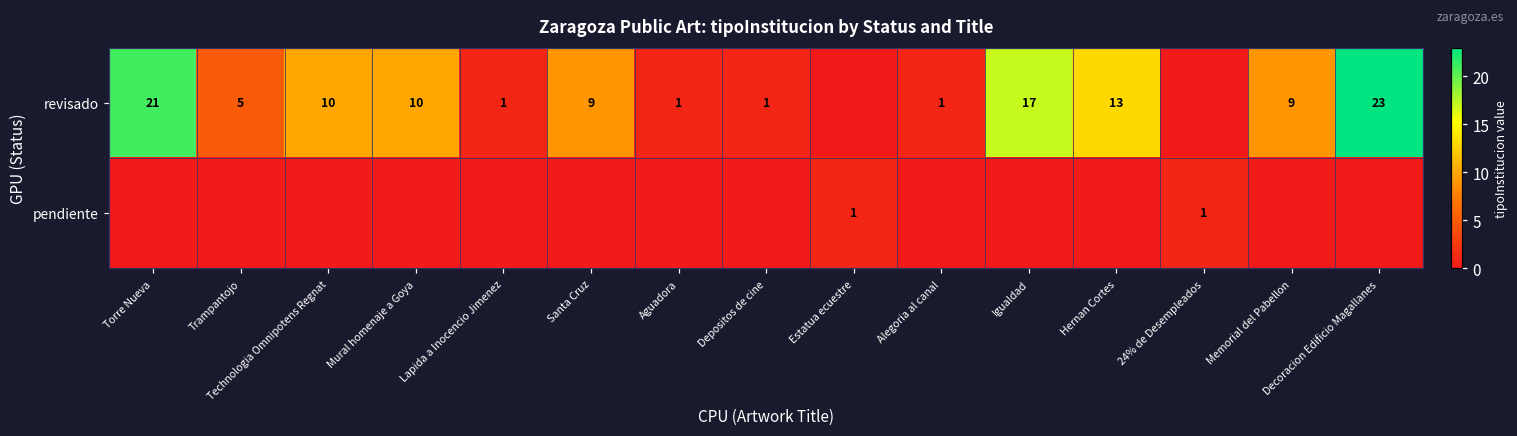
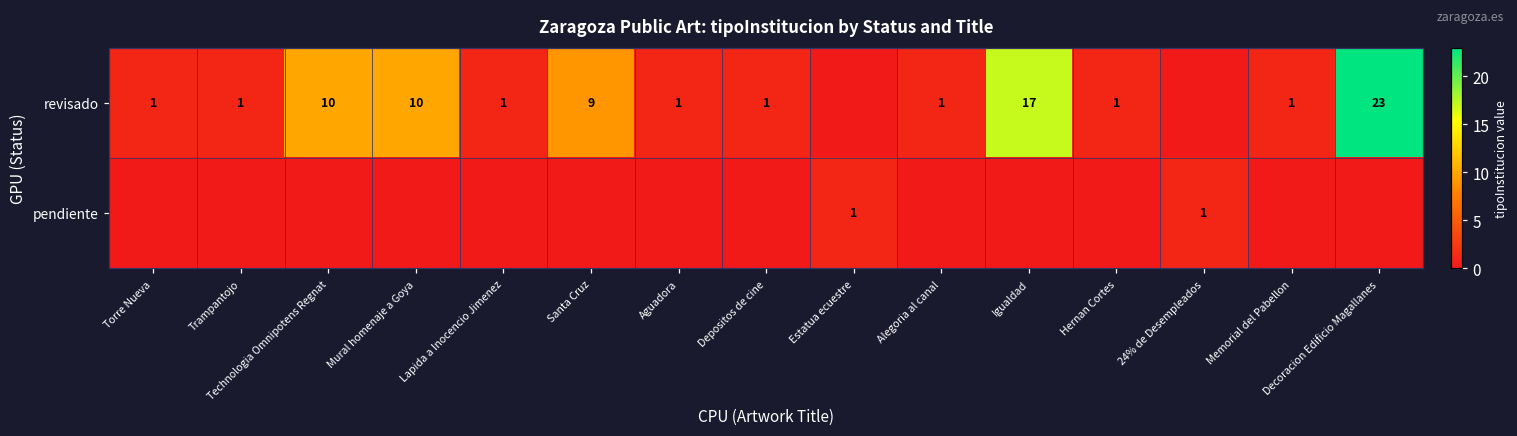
revisado, Torre Nueva: 21 -> 1
revisado, Trampantojo: 5 -> 1
revisado, Hernan Cortes: 13 -> 1
revisado, Memorial del Pabellon: 9 -> 1
